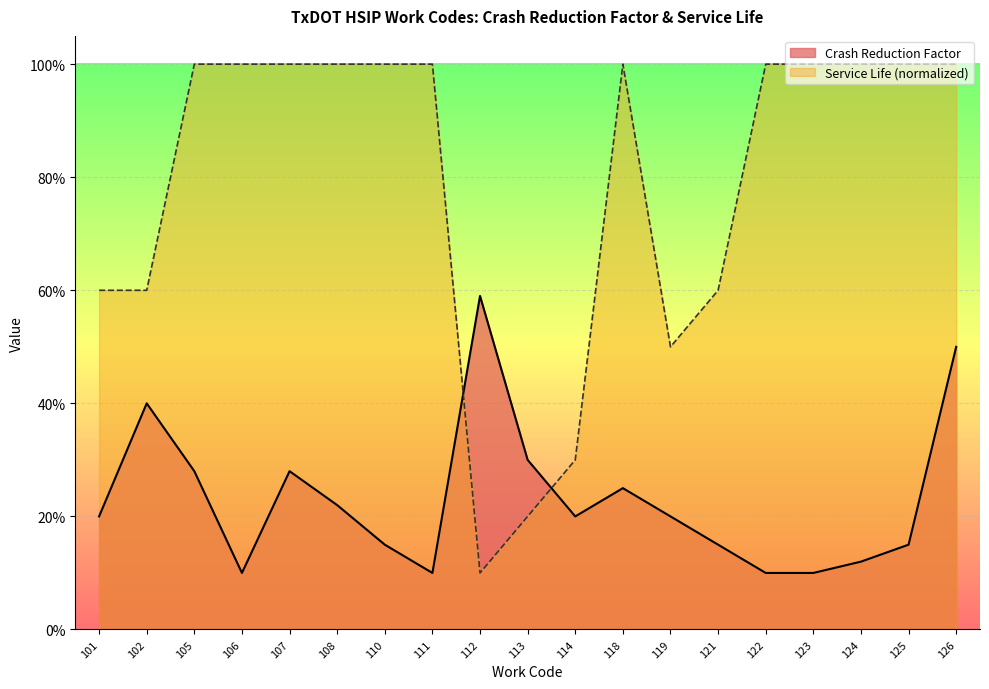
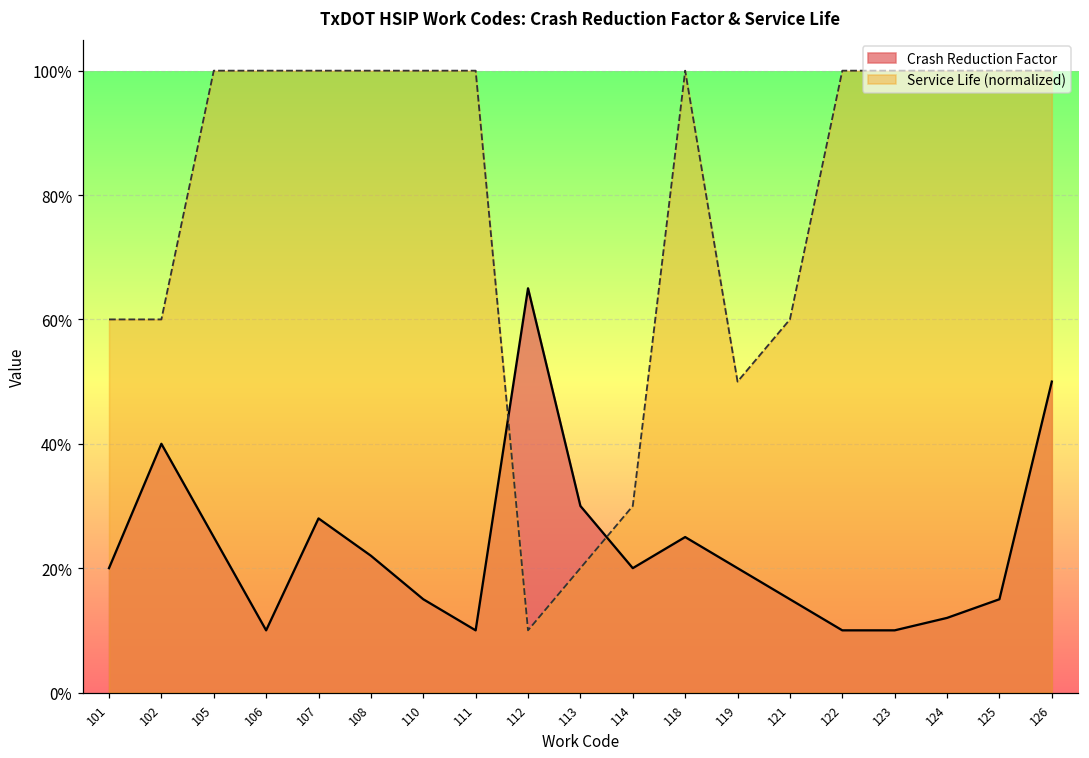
Crash Reduction Factor, 105: 28% -> 25%
Crash Reduction Factor, 112: 59% -> 65%
